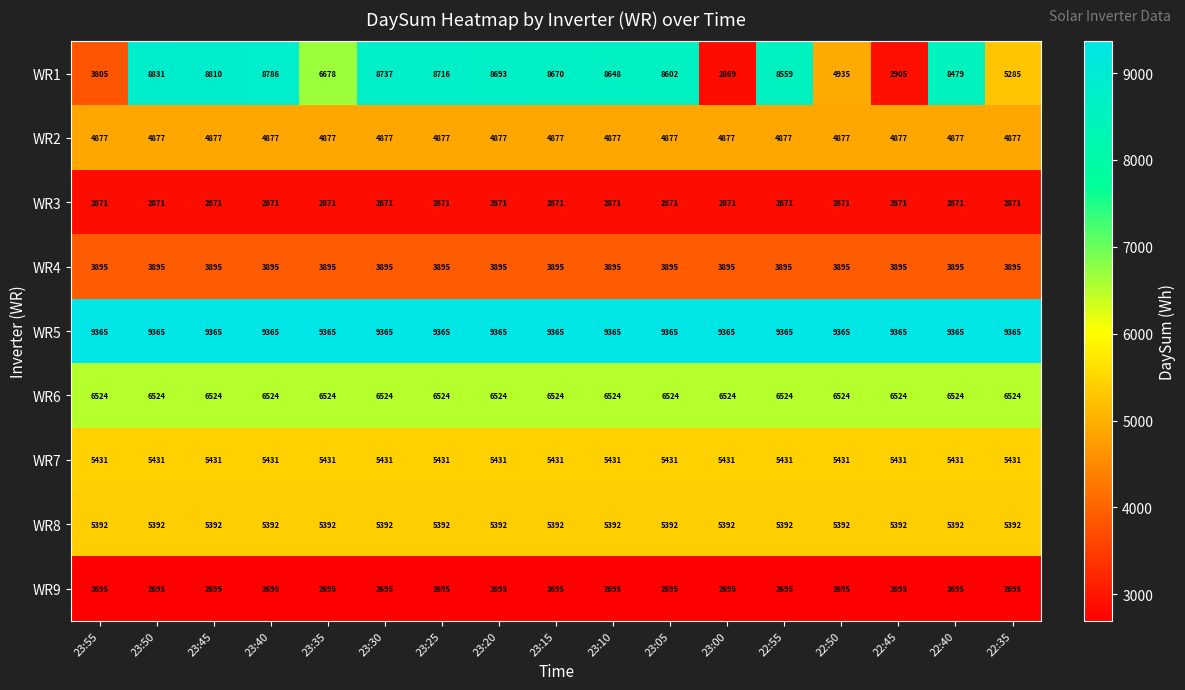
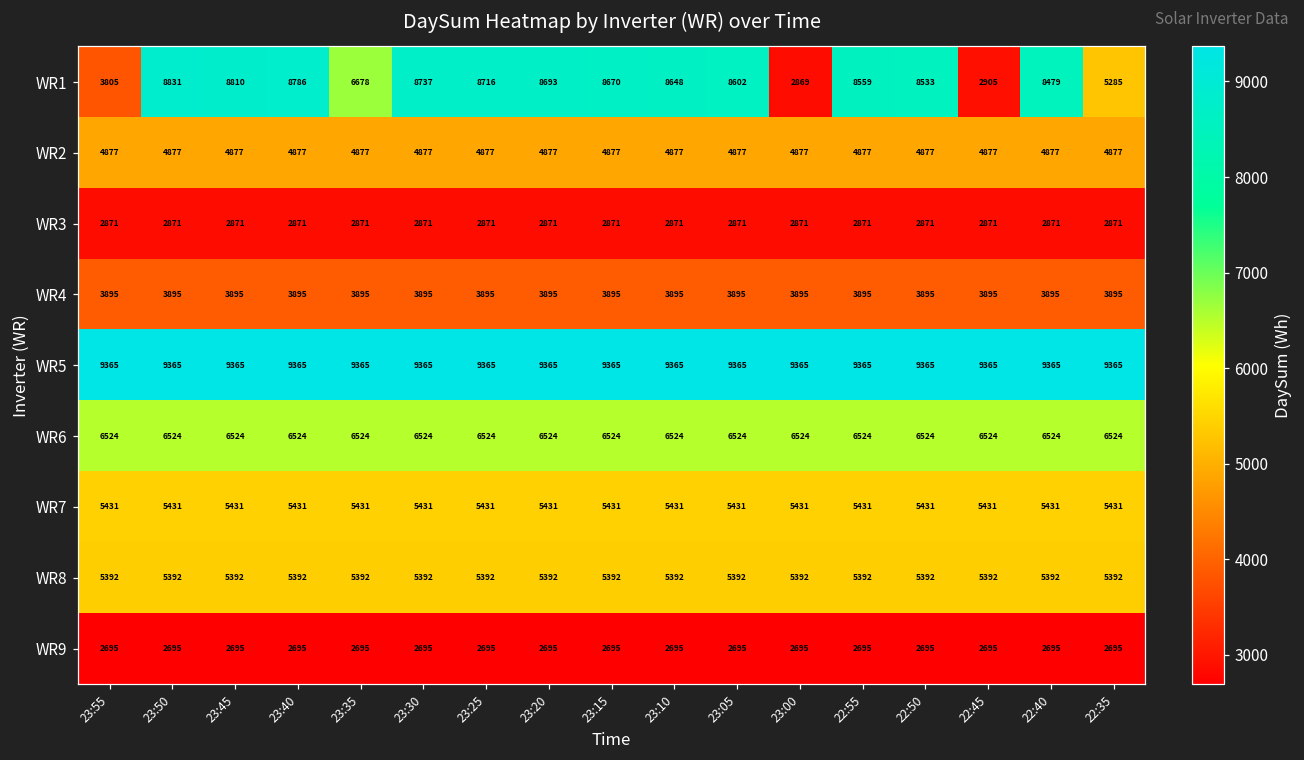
WR1, 22:50: 4935 -> 8533
